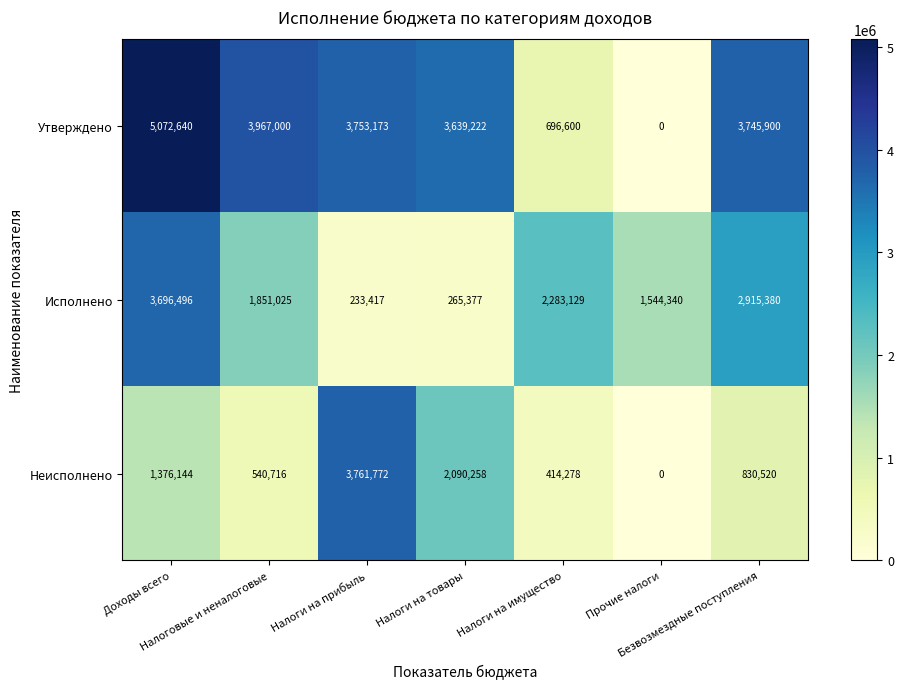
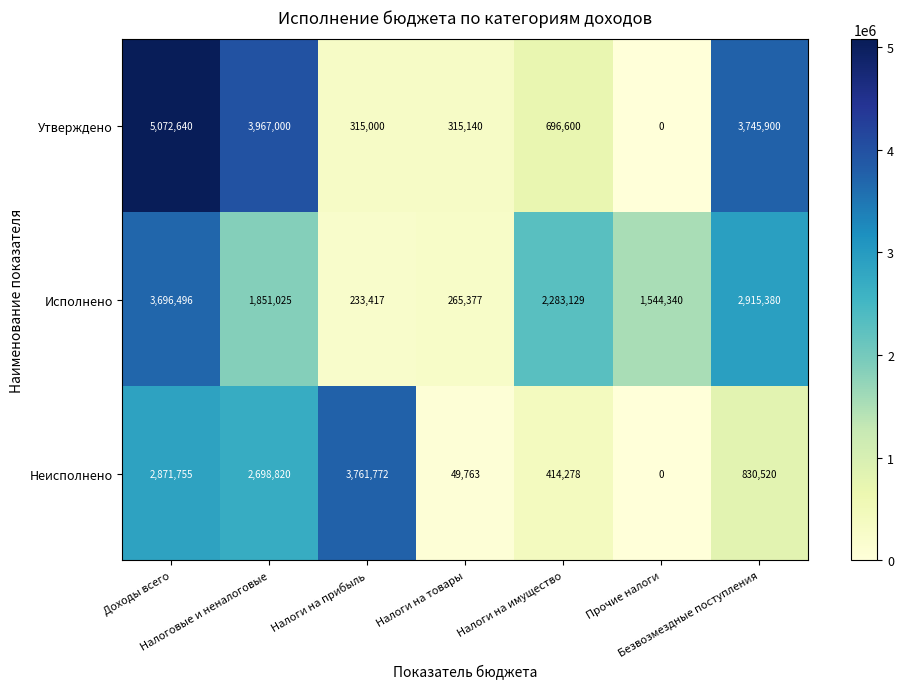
Утверждено, Налоги на прибыль: 3,753,173 -> 315,000
Утверждено, Налоги на товары: 3,639,222 -> 315,140
Неисполнено, Доходы всего: 1,376,144 -> 2,871,755
Неисполнено, Налоговые и неналоговые: 540,716 -> 2,698,820
Неисполнено, Налоги на товары: 2,090,258 -> 49,763
